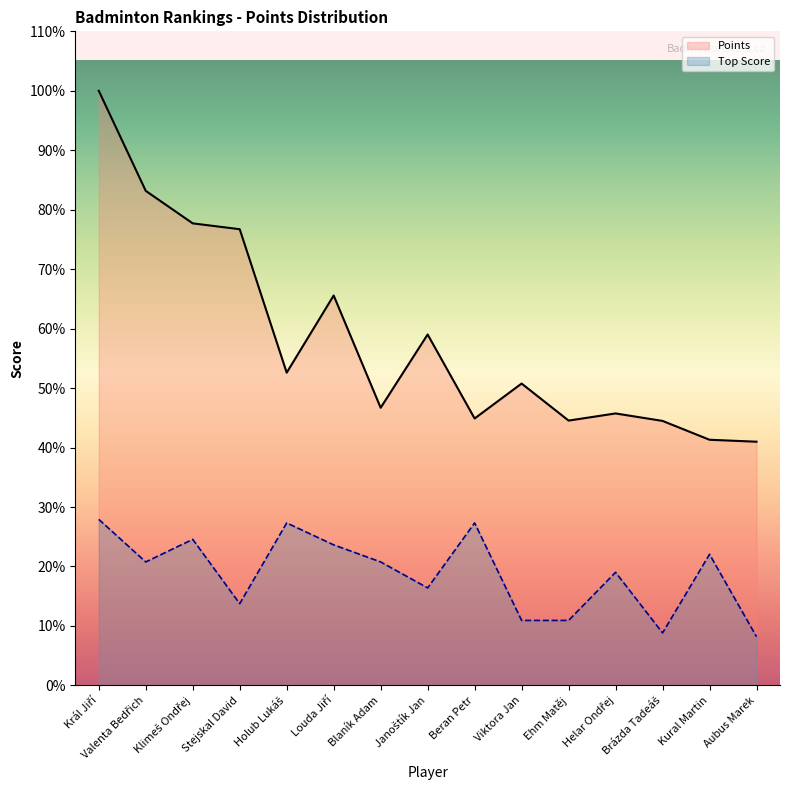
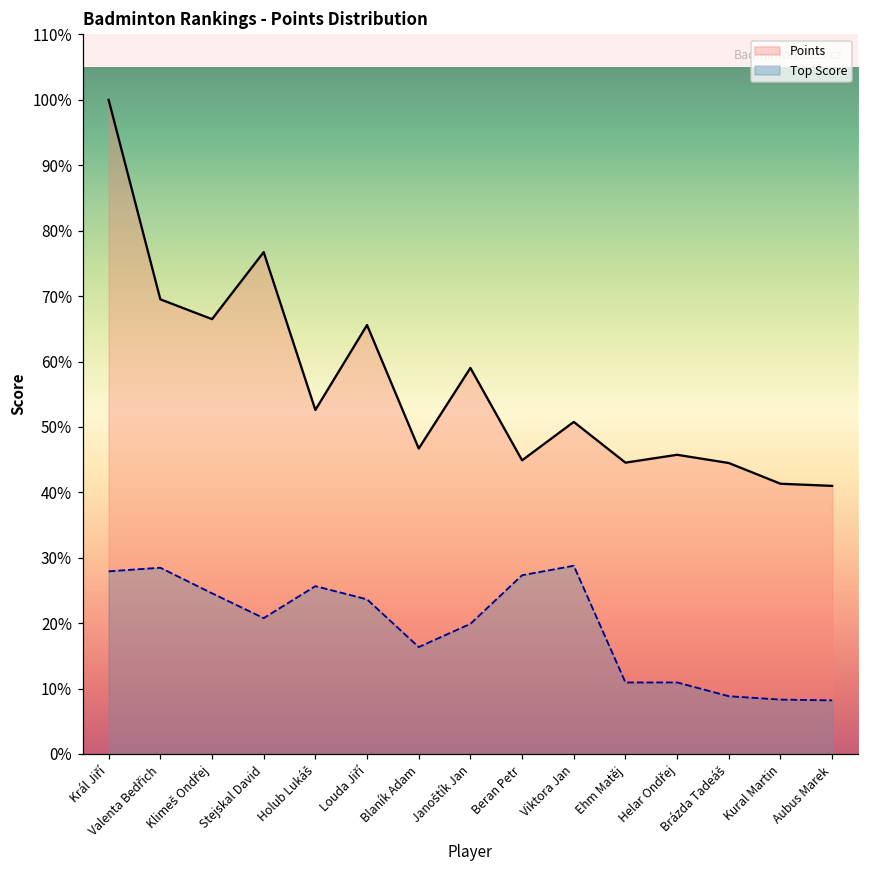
Points, Valenta Bedřich: 83% -> 70%
Top Score, Valenta Bedřich: 21% -> 28%
Points, Klimeš Ondřej: 78% -> 66%
Top Score, Stejskal David: 14% -> 21%
Top Score, Holub Lukáš: 27% -> 26%
Top Score, Blaník Adam: 21% -> 16%
Top Score, Janoštík Jan: 16% -> 20%
Top Score, Viktora Jan: 11% -> 29%
Top Score, Helar Ondřej: 19% -> 11%
Top Score, Kural Martin: 22% -> 8%
